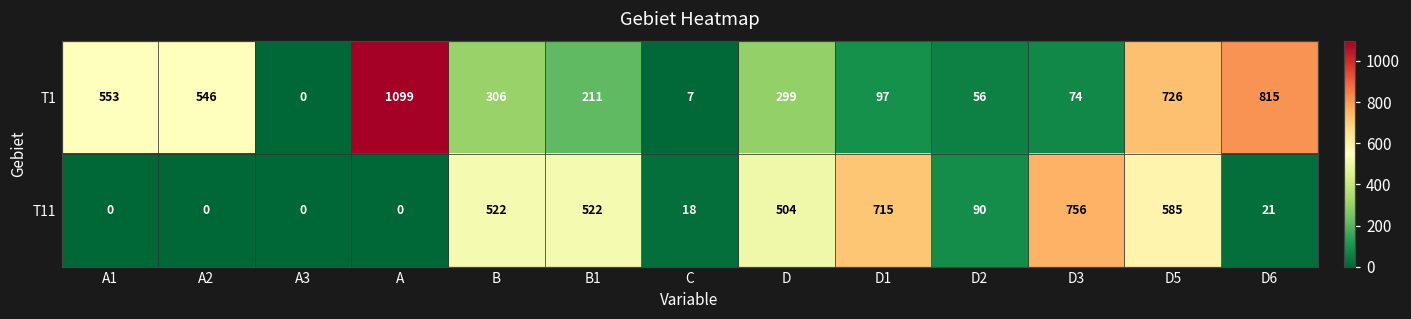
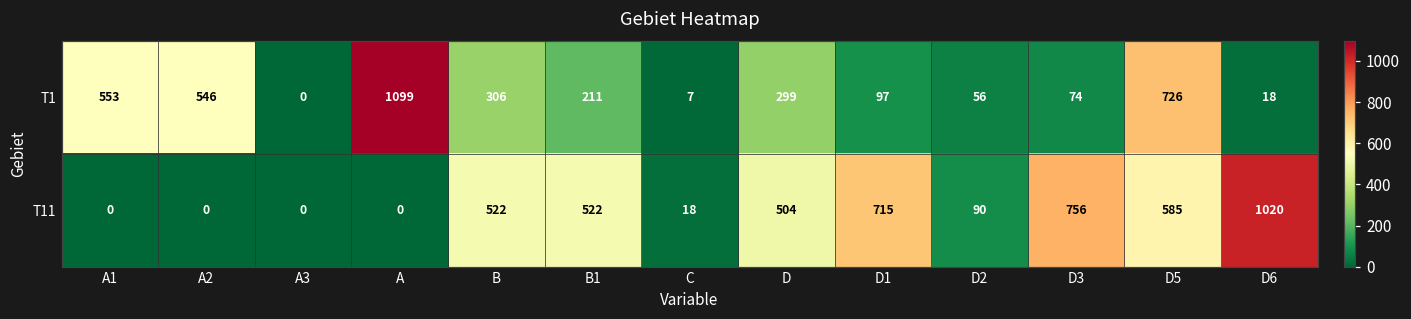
T1, D6: 815 -> 18
T11, D6: 21 -> 1020
